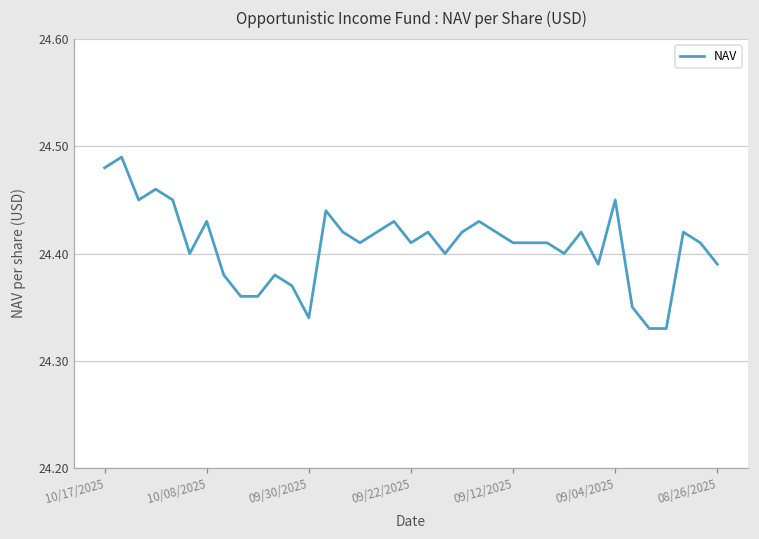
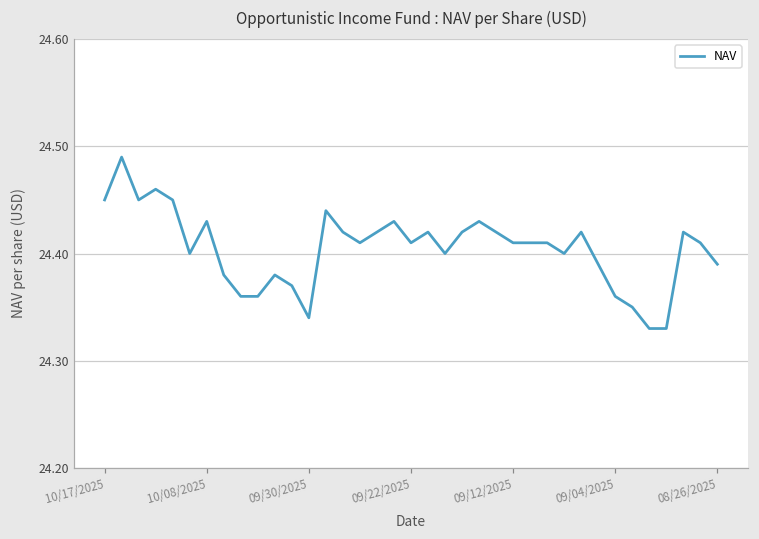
10/17/2025: 24.48 -> 24.45
09/04/2025: 24.45 -> 24.36
